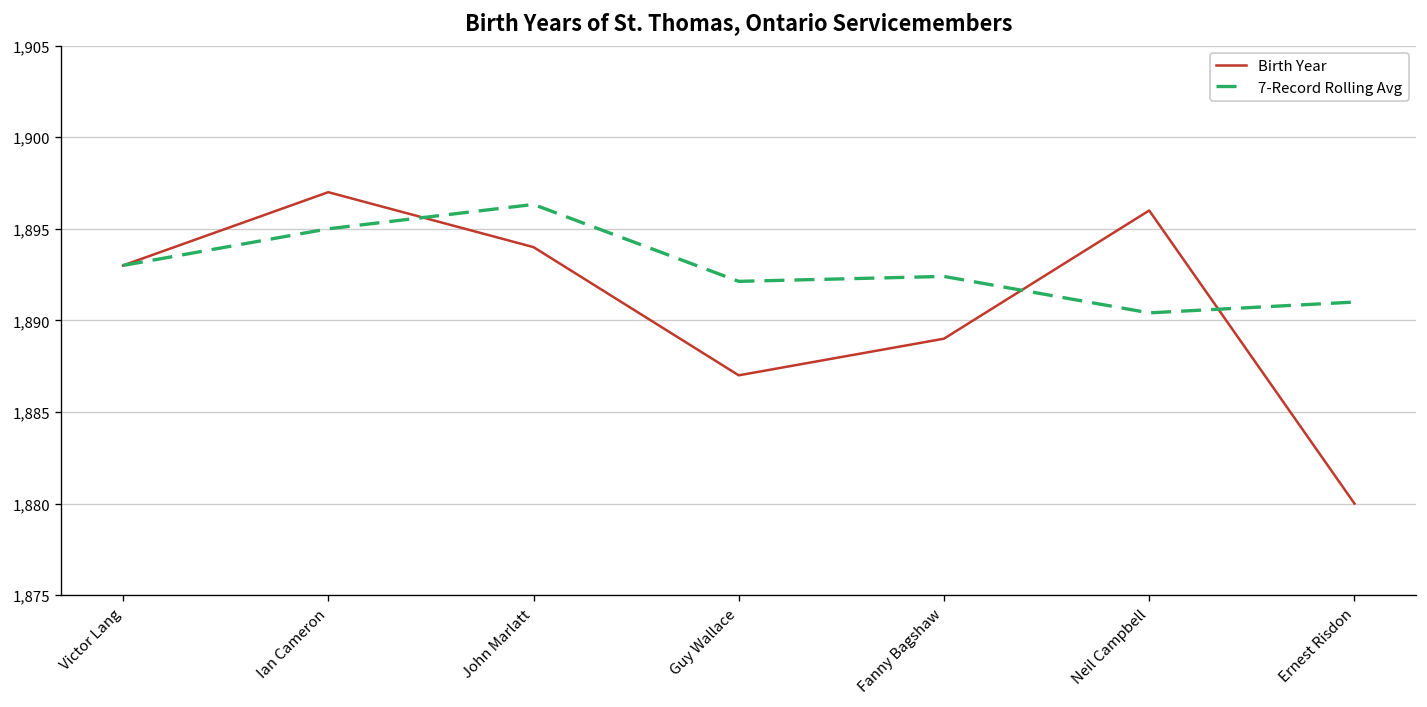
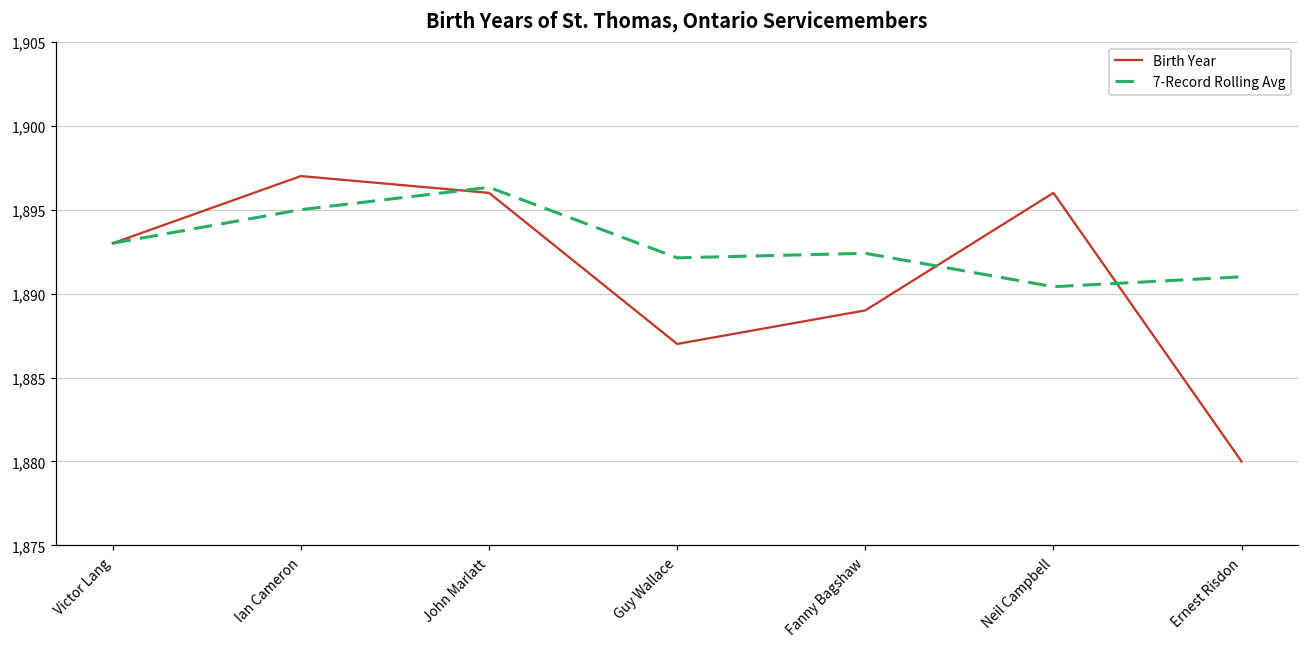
Birth Year, John Marlatt: 1,894 -> 1,896
